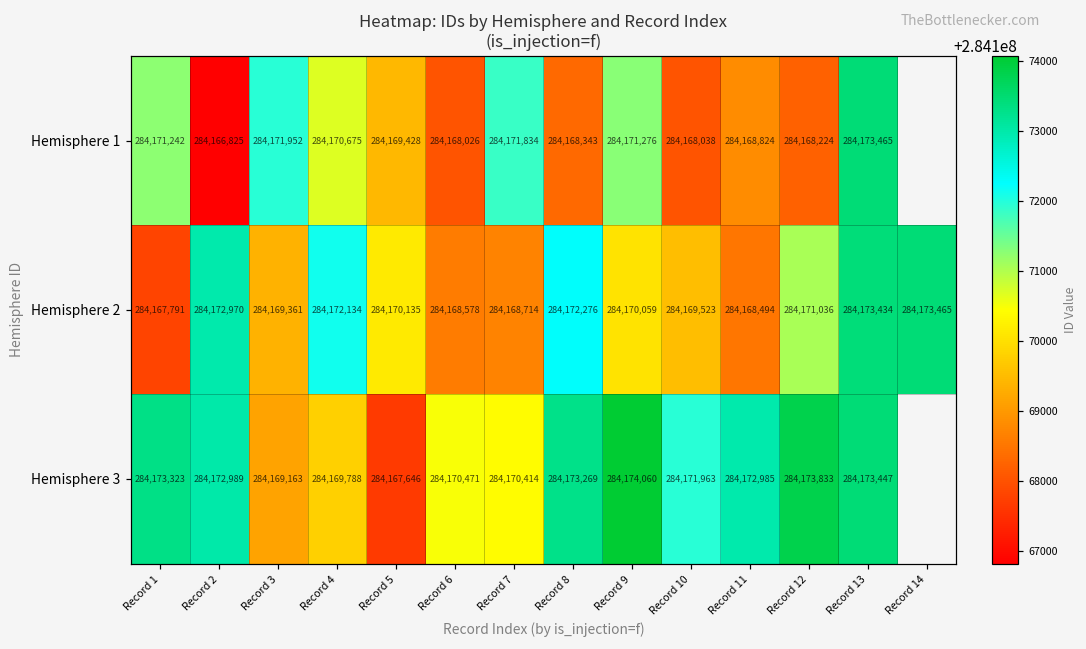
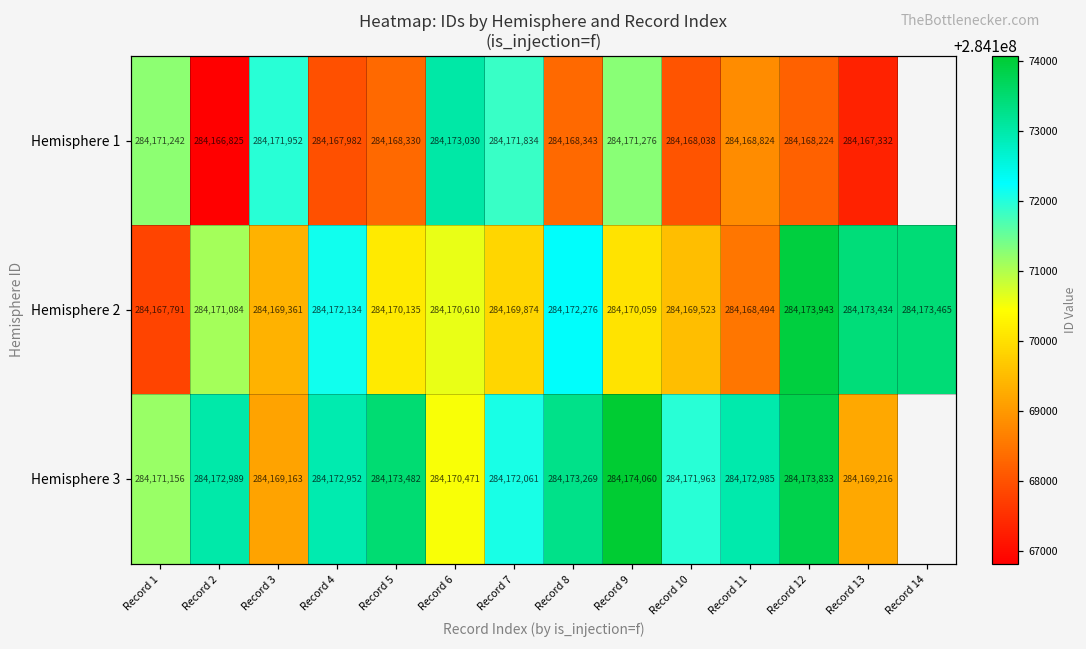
Hemisphere 1, Record 4: 284,170,675 -> 284,167,982
Hemisphere 1, Record 5: 284,169,428 -> 284,168,330
Hemisphere 1, Record 6: 284,168,026 -> 284,173,030
Hemisphere 1, Record 13: 284,173,465 -> 284,167,332
Hemisphere 2, Record 2: 284,172,970 -> 284,171,084
Hemisphere 2, Record 6: 284,168,578 -> 284,170,610
Hemisphere 2, Record 7: 284,168,714 -> 284,169,874
Hemisphere 2, Record 12: 284,171,036 -> 284,173,943
Hemisphere 3, Record 1: 284,173,323 -> 284,171,156
Hemisphere 3, Record 4: 284,169,788 -> 284,172,952
Hemisphere 3, Record 5: 284,167,646 -> 284,173,482
Hemisphere 3, Record 7: 284,170,414 -> 284,172,061
Hemisphere 3, Record 13: 284,173,447 -> 284,169,216
